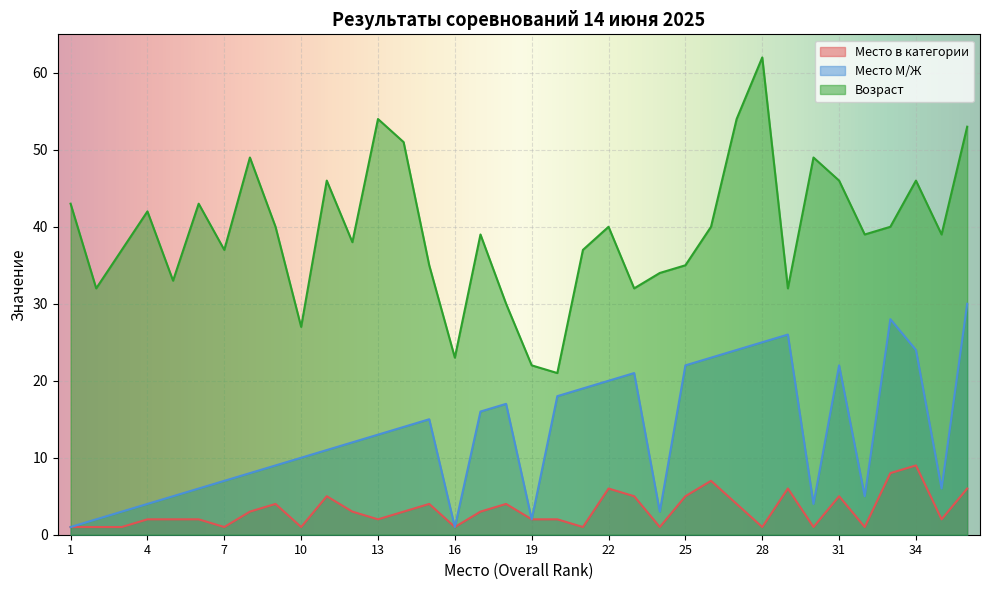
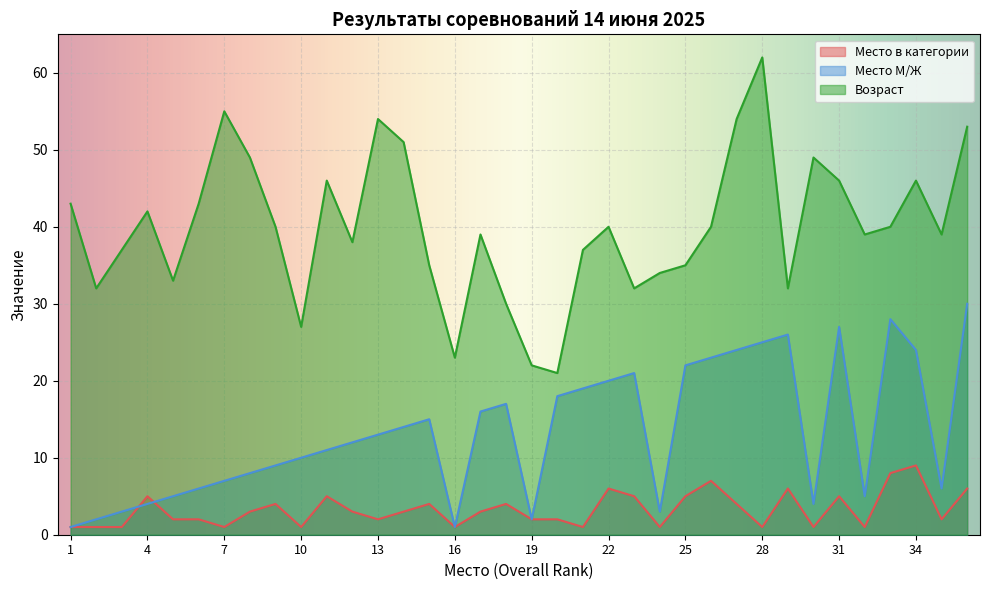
Место в категории, 4: 2 -> 5
Возраст, 7: 37 -> 55
Место М/Ж, 31: 22 -> 27
